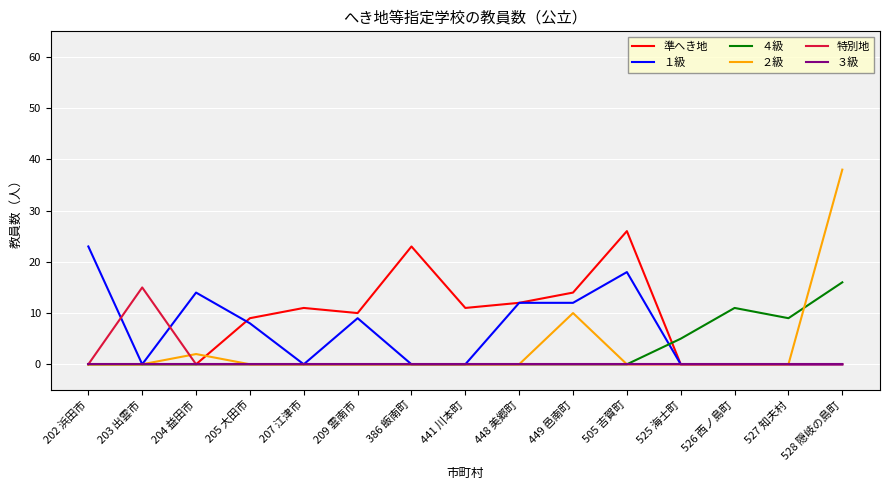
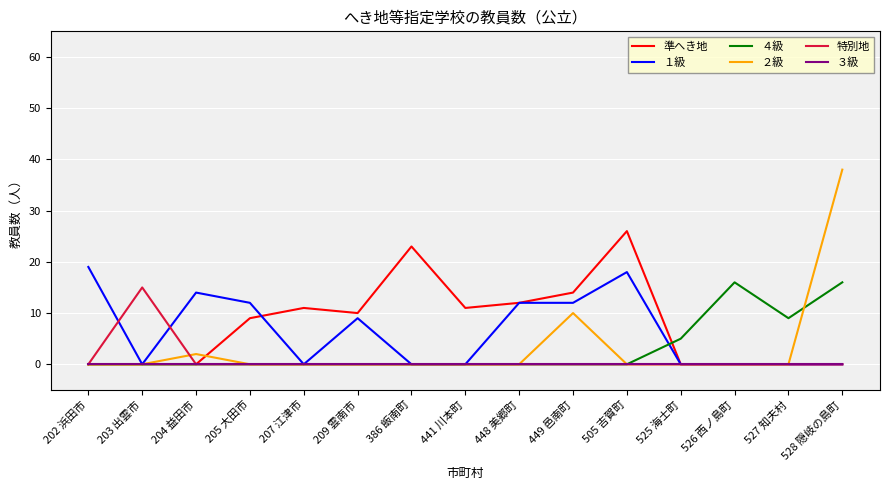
１級, 202 浜田市: 23 -> 19
１級, 205 大田市: 8 -> 12
４級, 526 西ノ島町: 11 -> 16
